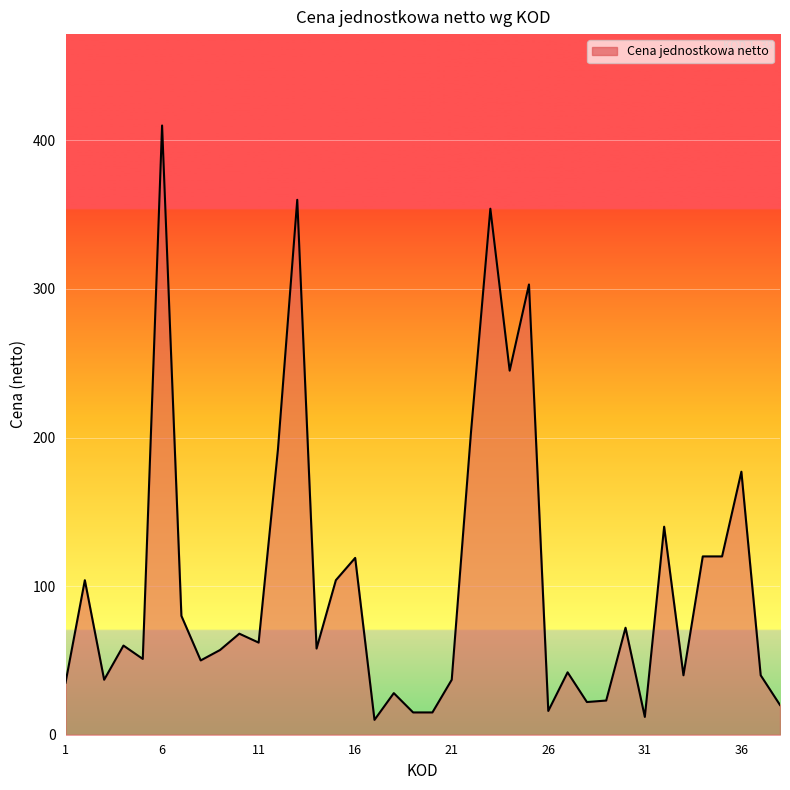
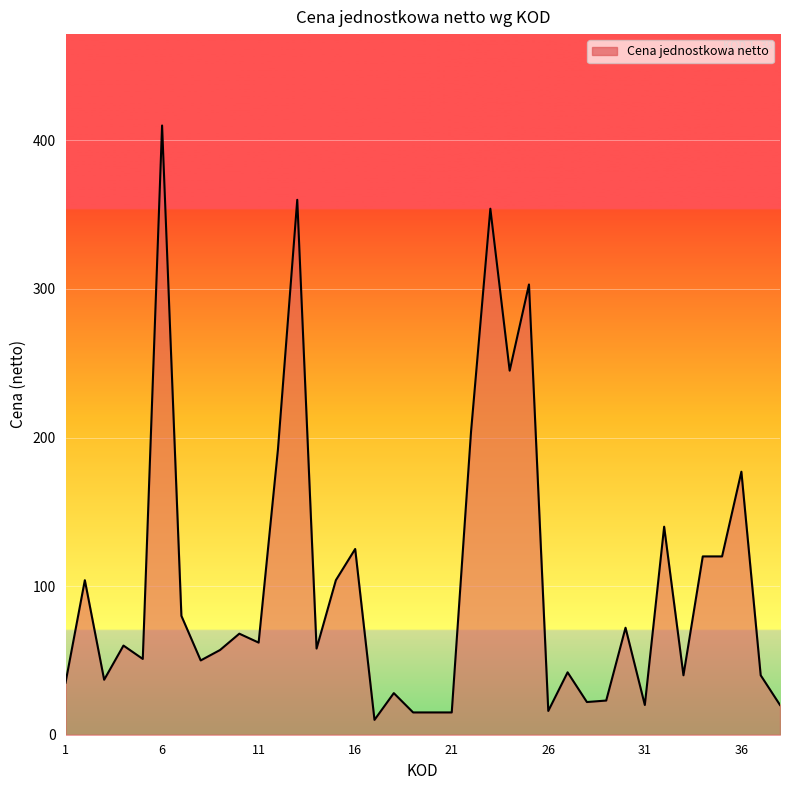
16: 119 -> 125
21: 37 -> 15
31: 12 -> 20
